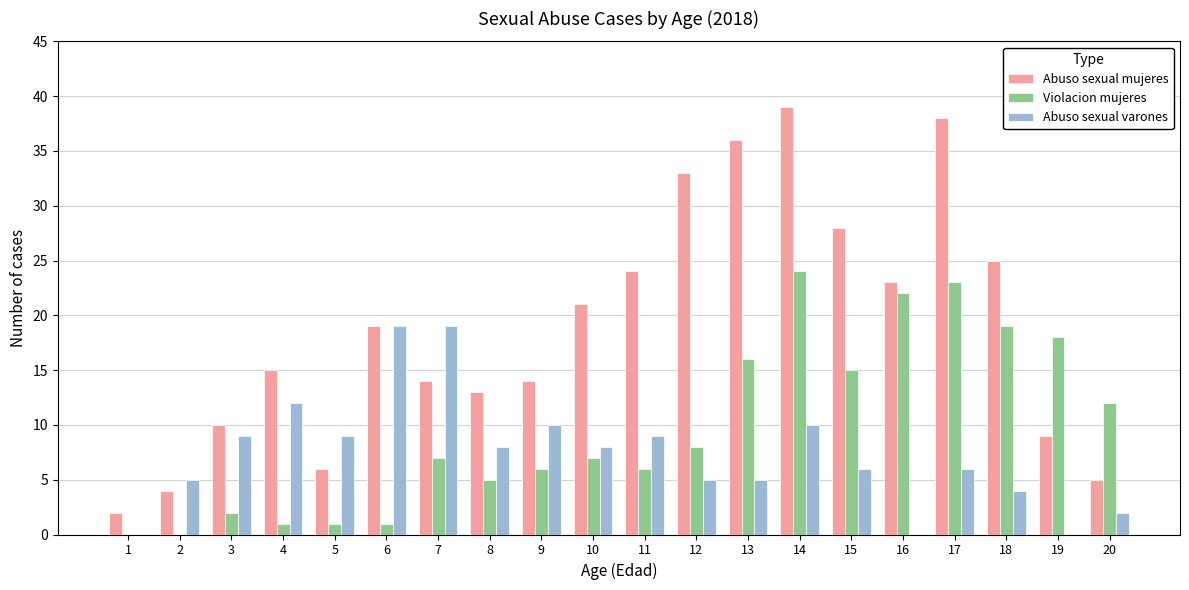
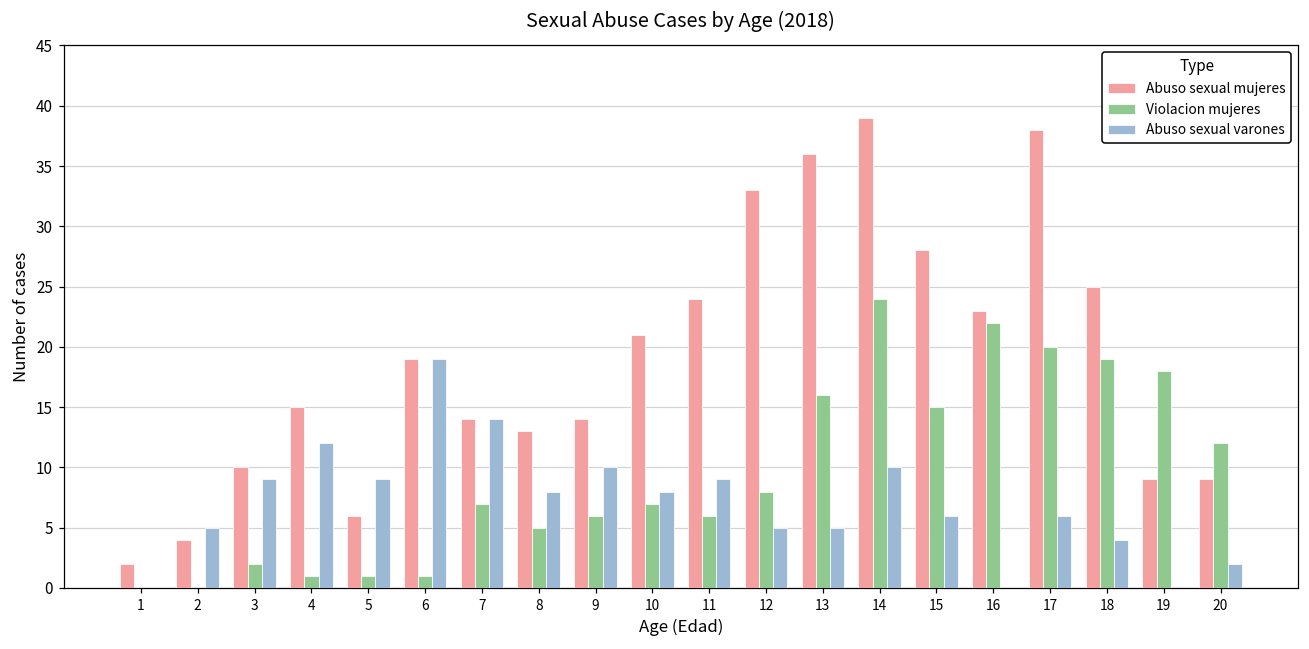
Abuso sexual varones, 7: 19 -> 14
Violacion mujeres, 17: 23 -> 20
Abuso sexual mujeres, 20: 5 -> 9
